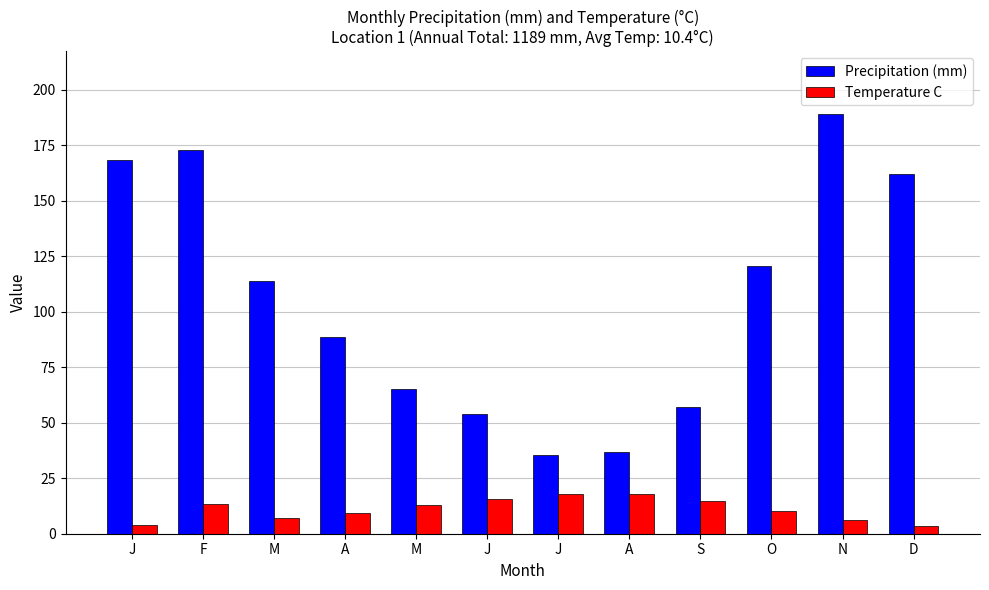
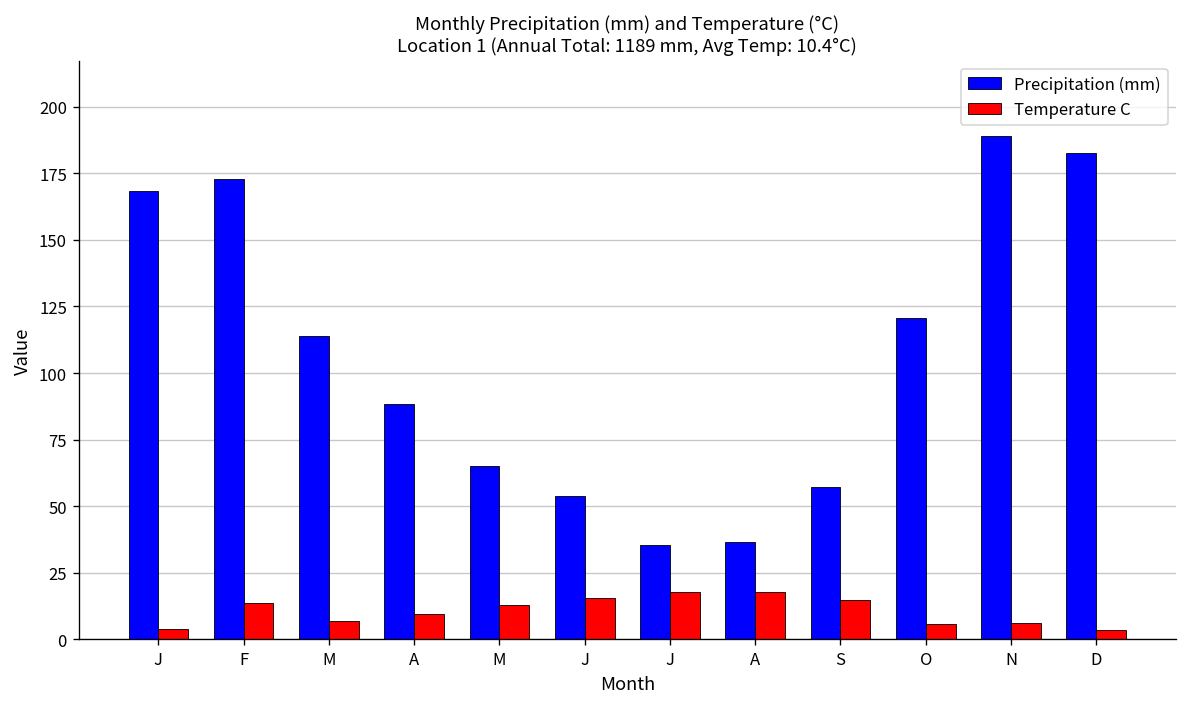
Temperature C, O: 10 -> 6
Precipitation (mm), D: 162 -> 183
